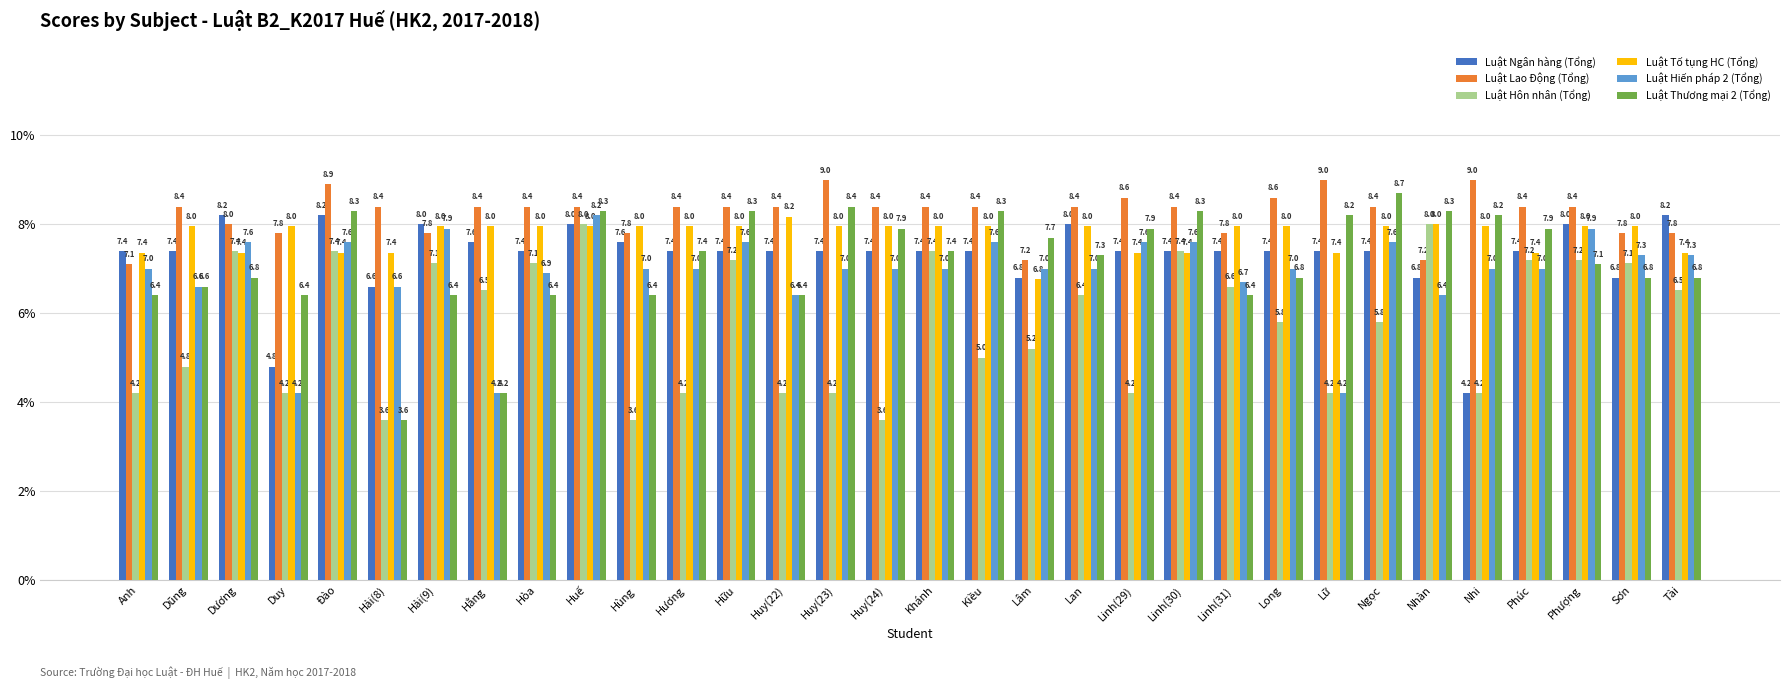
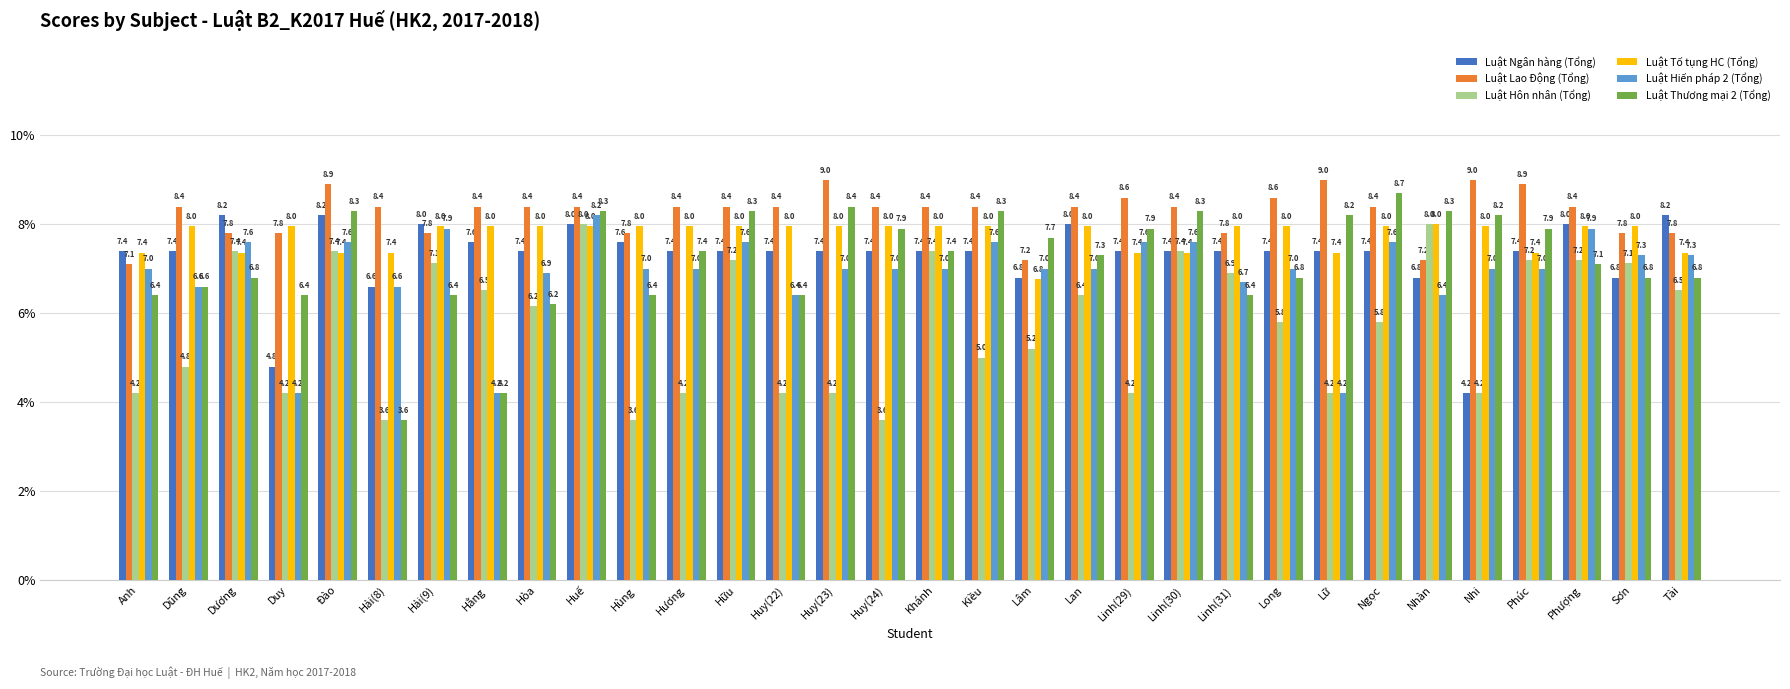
Luật Lao Động (Tổng), Dương: 8.0 -> 7.8
Luật Hôn nhân (Tổng), Hòa: 7.1 -> 6.2
Luật Thương mại 2 (Tổng), Hòa: 6.4 -> 6.2
Luật Tố tụng HC (Tổng), Huy(22): 8.2 -> 8.0
Luật Hôn nhân (Tổng), Linh(31): 6.6 -> 6.9
Luật Lao Động (Tổng), Phúc: 8.4 -> 8.9
